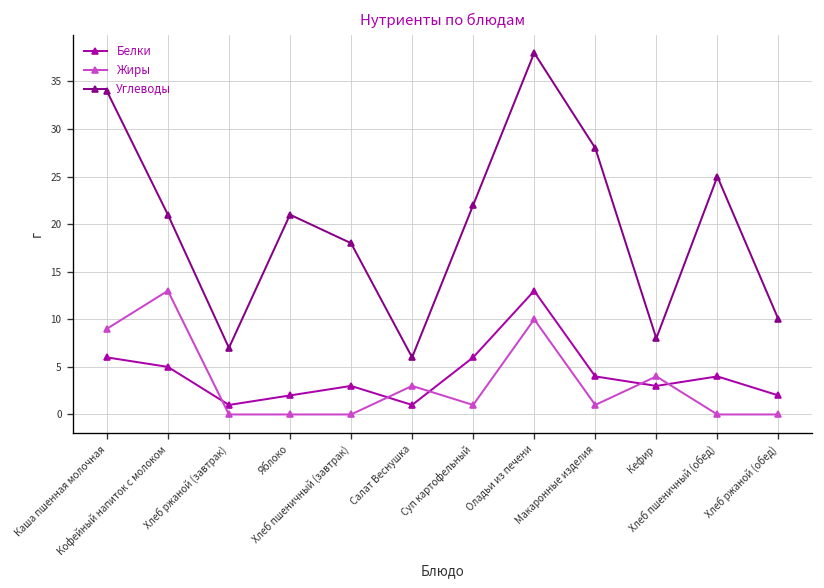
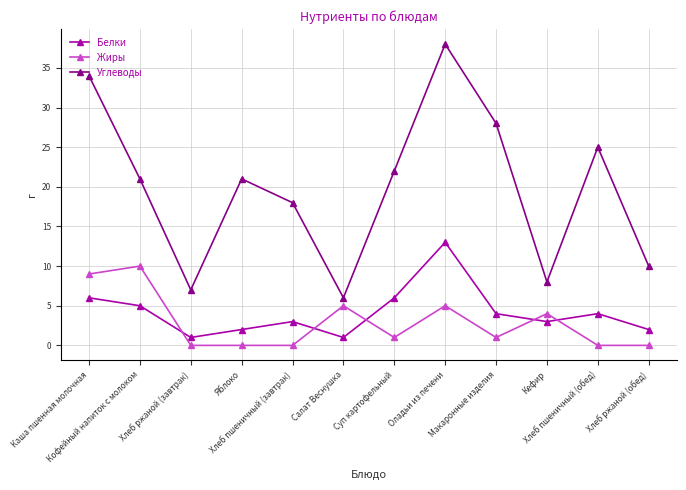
Жиры, Кофейный напиток с молоком: 13 -> 10
Жиры, Салат Веснушка: 3 -> 5
Жиры, Оладьи из печени: 10 -> 5
